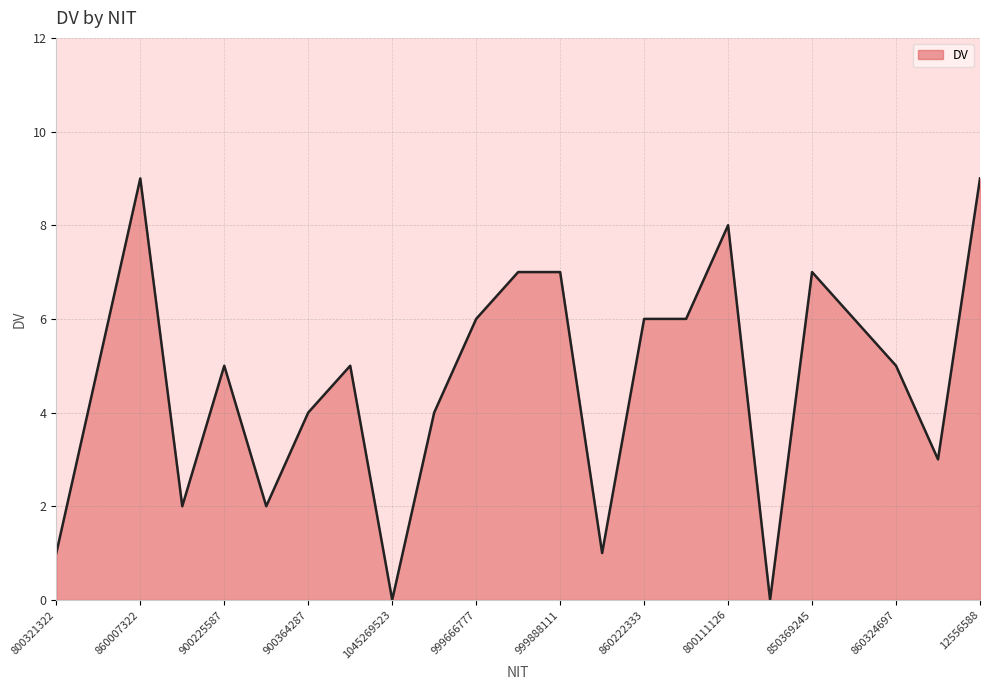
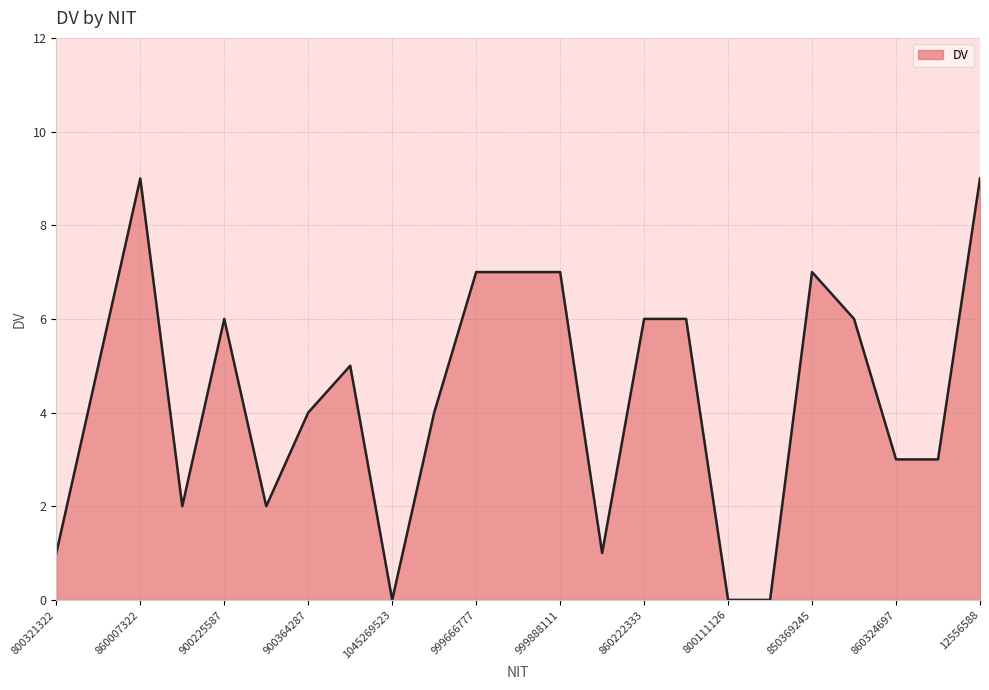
900225587: 5 -> 6
999666777: 6 -> 7
800111126: 8 -> 0
860324697: 5 -> 3
